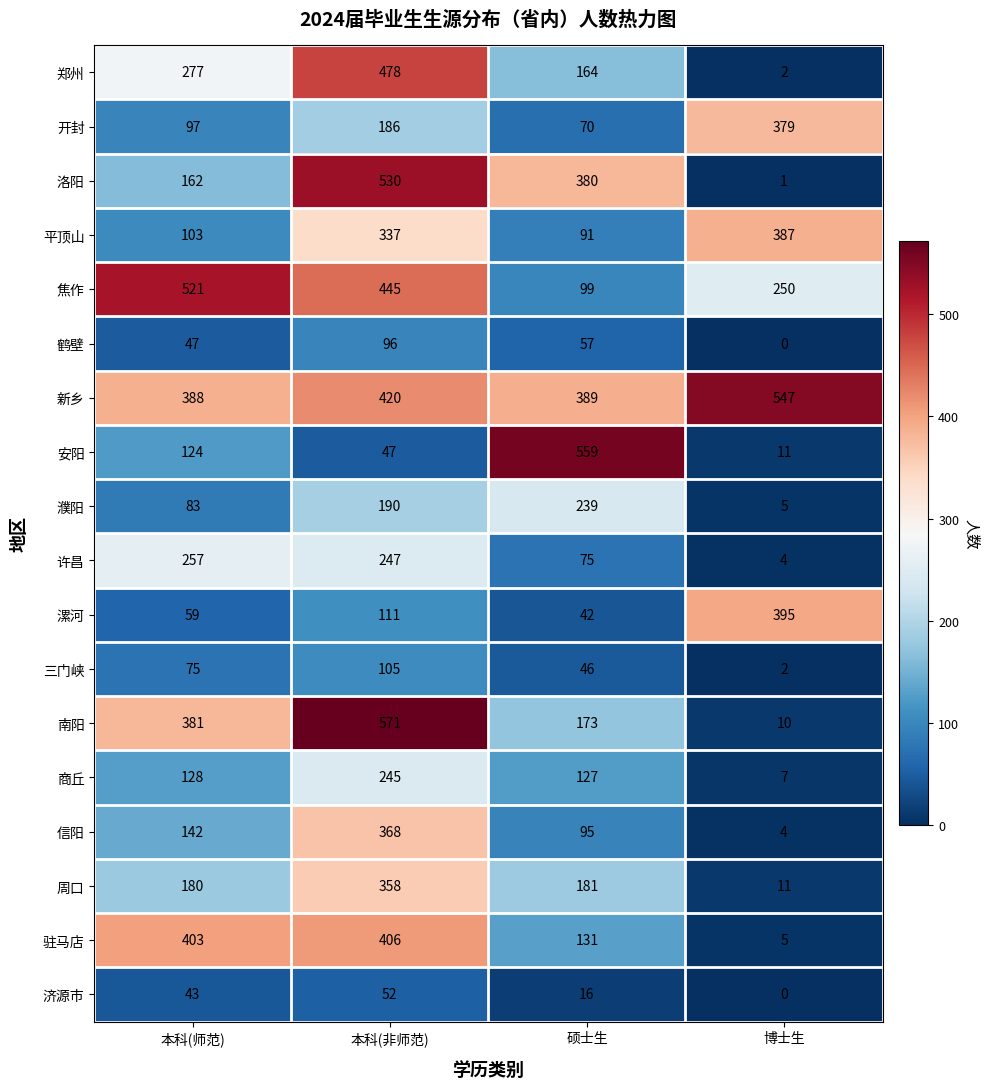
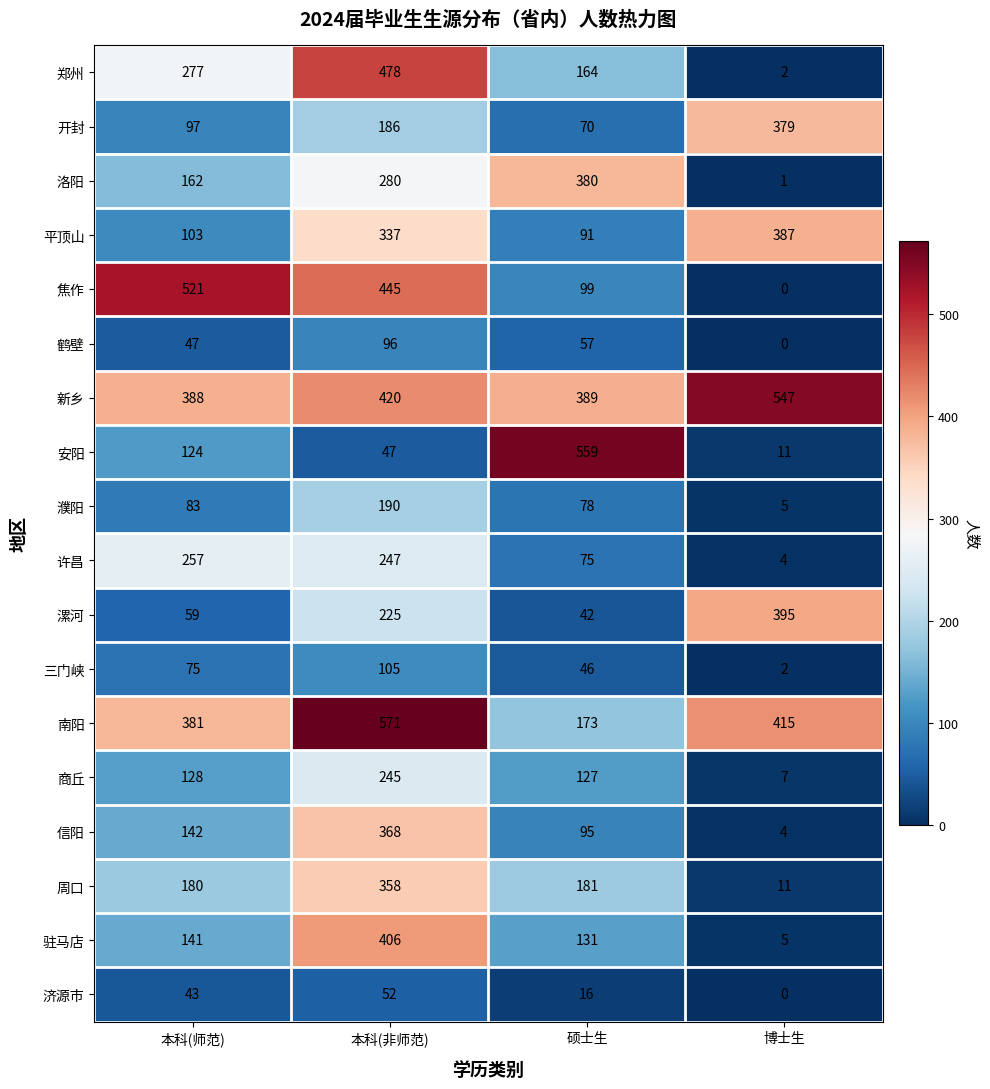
洛阳, 本科(非师范): 530 -> 280
焦作, 博士生: 250 -> 0
濮阳, 硕士生: 239 -> 78
漯河, 本科(非师范): 111 -> 225
南阳, 博士生: 10 -> 415
驻马店, 本科(师范): 403 -> 141
